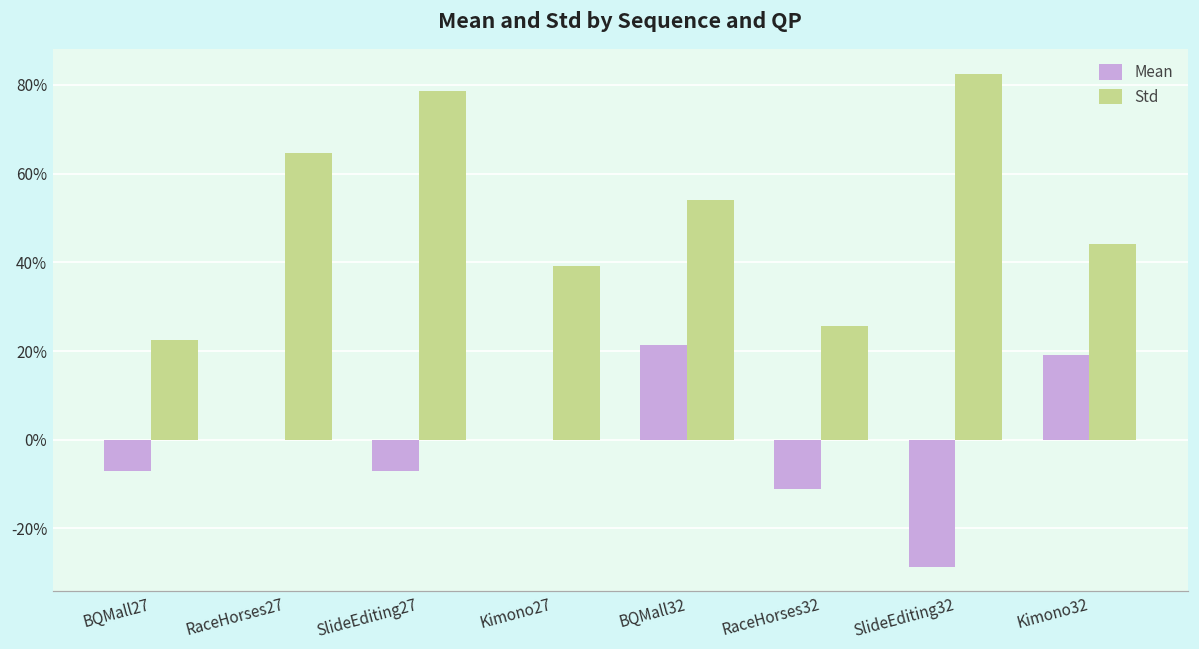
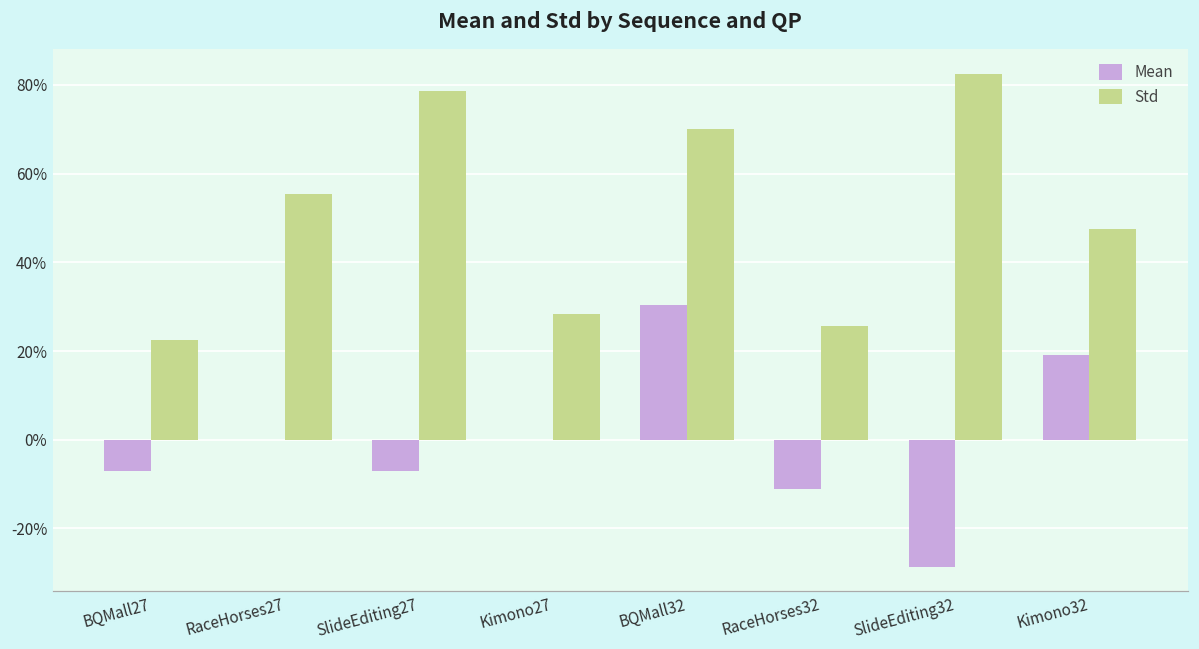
Std, RaceHorses27: 65% -> 55%
Std, Kimono27: 39% -> 28%
Mean, BQMall32: 21% -> 30%
Std, BQMall32: 54% -> 70%
Std, Kimono32: 44% -> 47%
